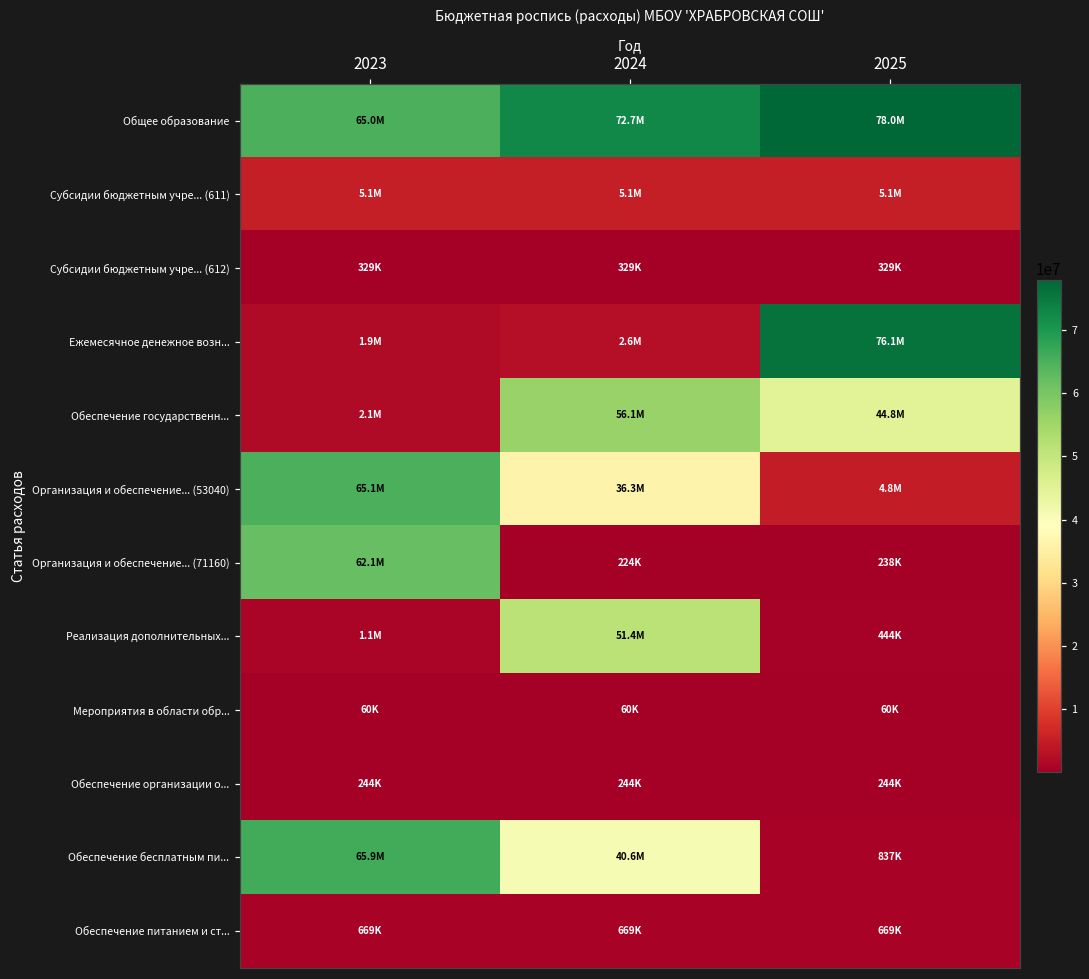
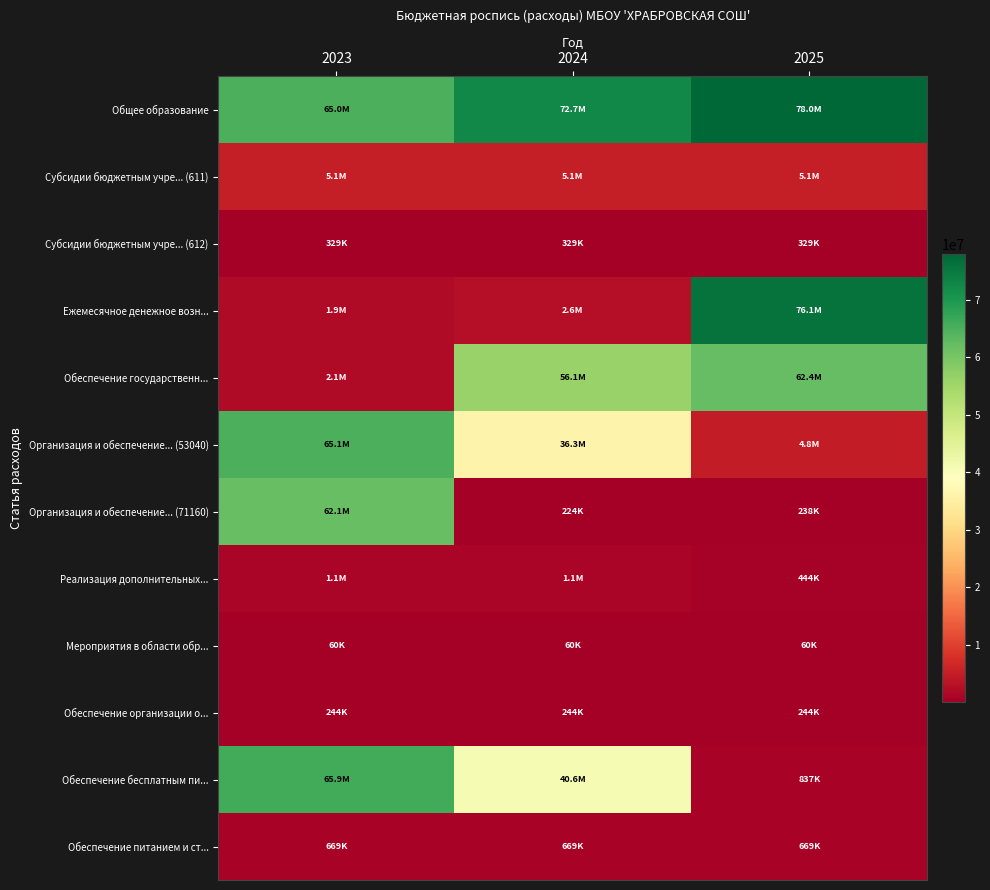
Обеспечение государственн..., 2025: 44.8M -> 62.4M
Реализация дополнительных..., 2024: 51.4M -> 1.1M
